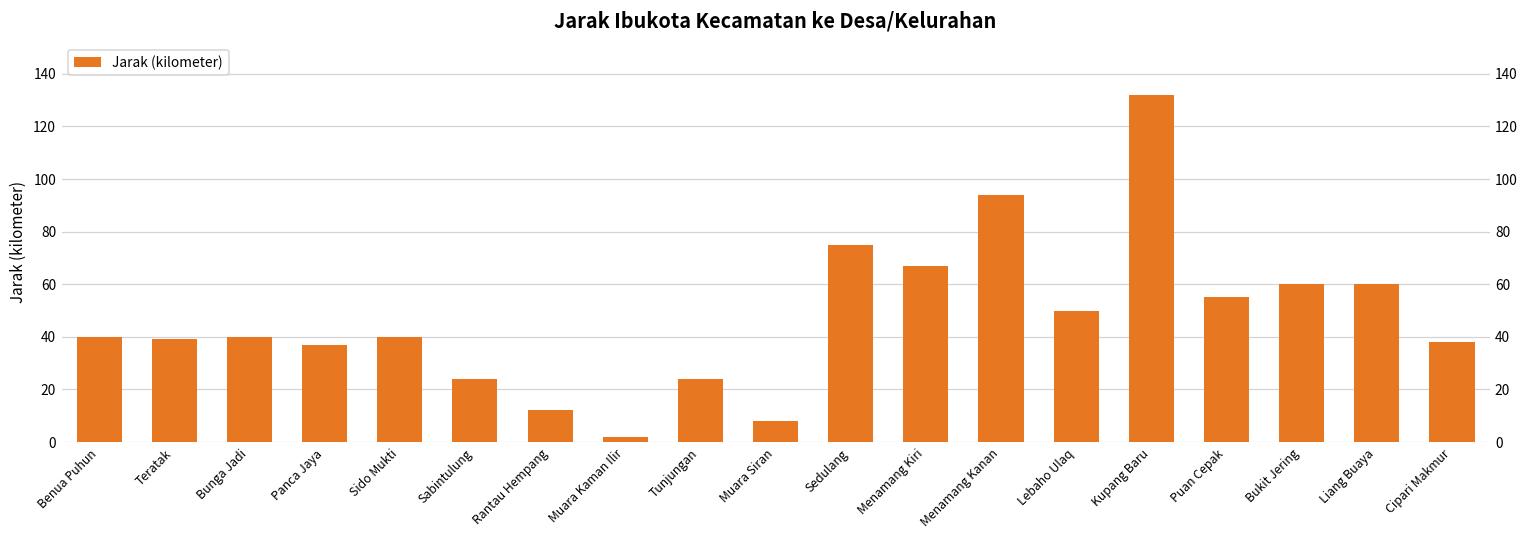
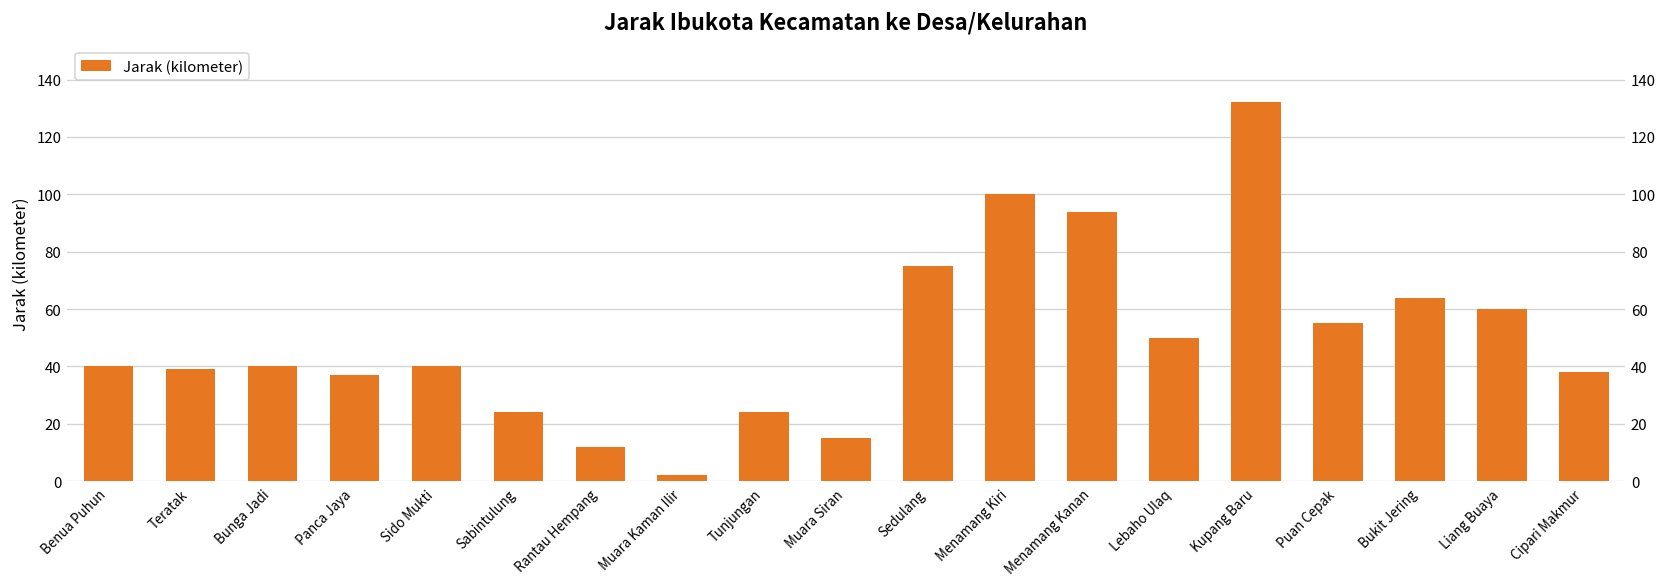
Muara Siran: 8 -> 15
Menamang Kiri: 67 -> 100
Bukit Jering: 60 -> 64
